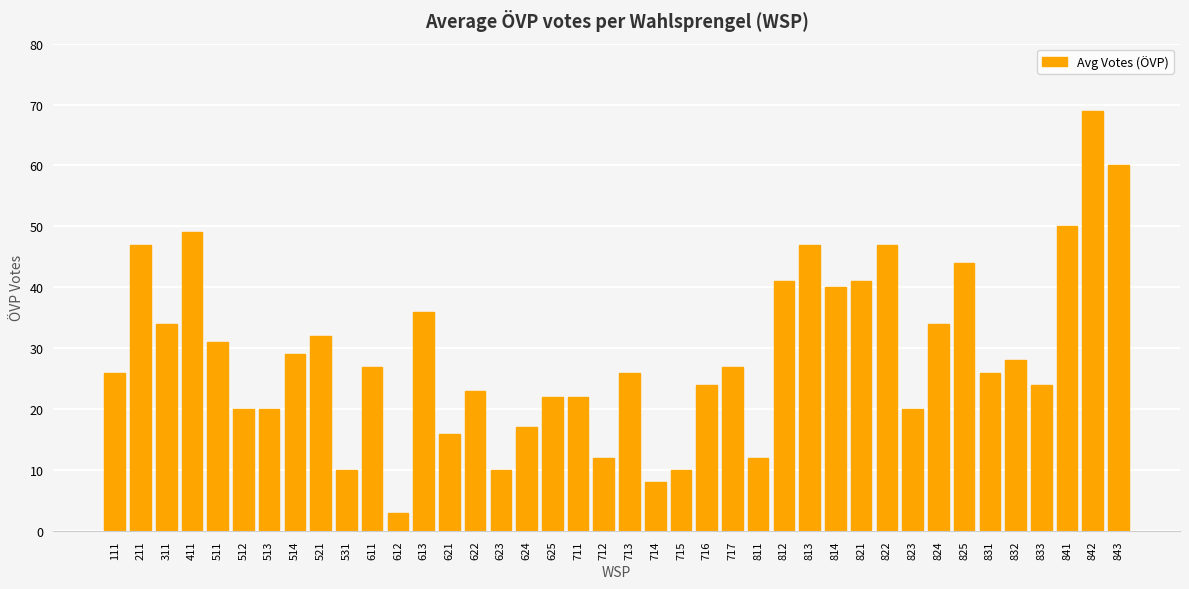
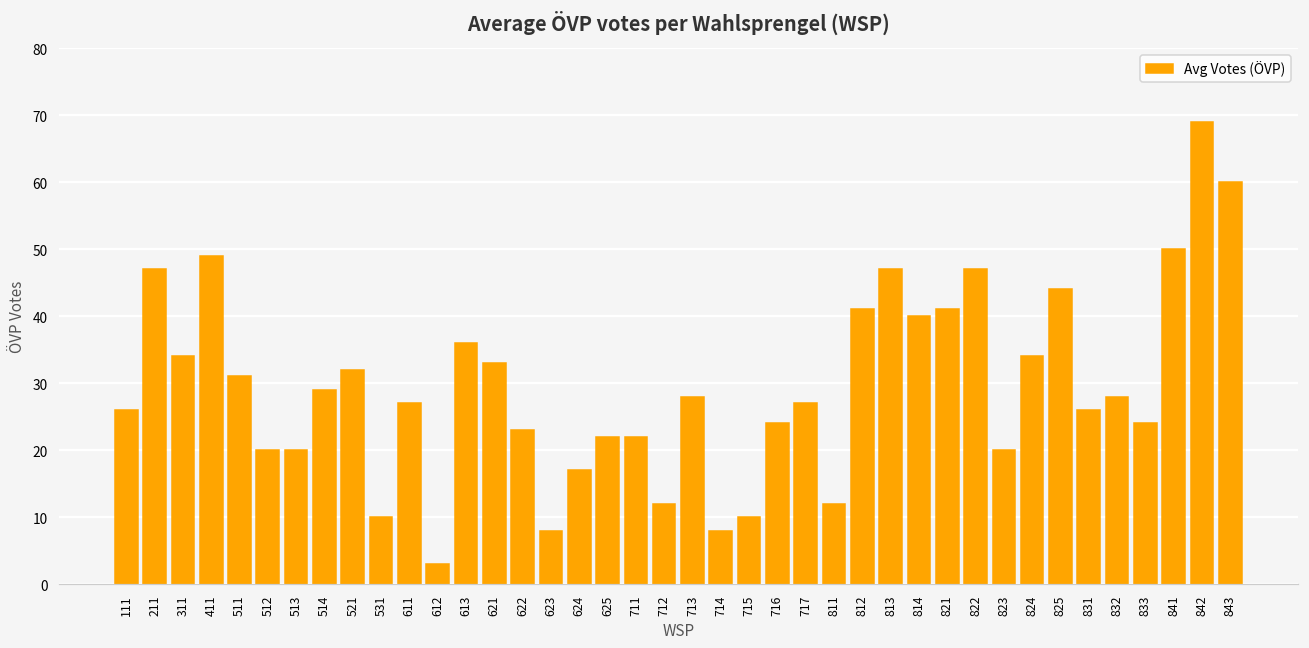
621: 16 -> 33
623: 10 -> 8
713: 26 -> 28
